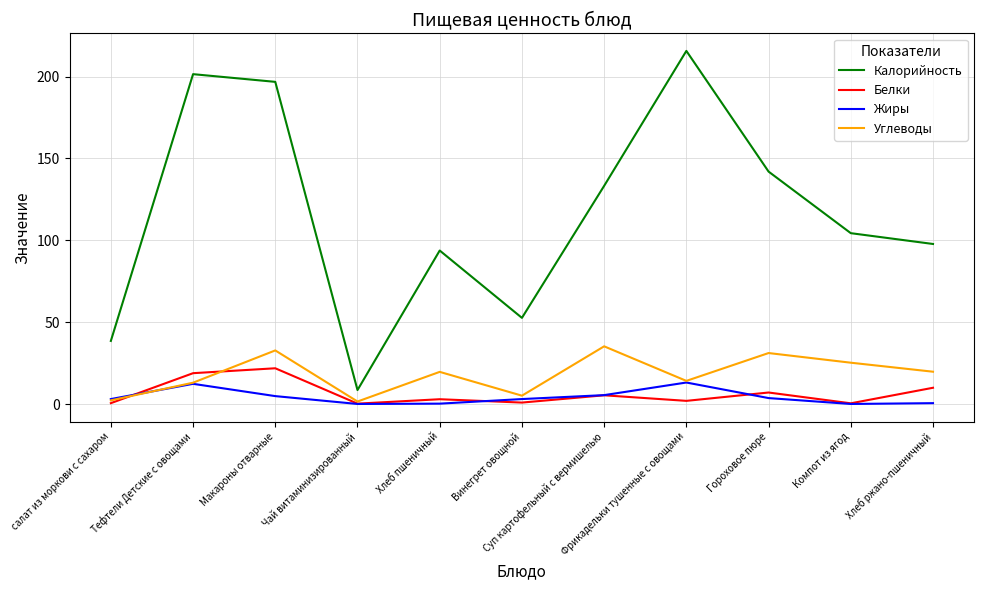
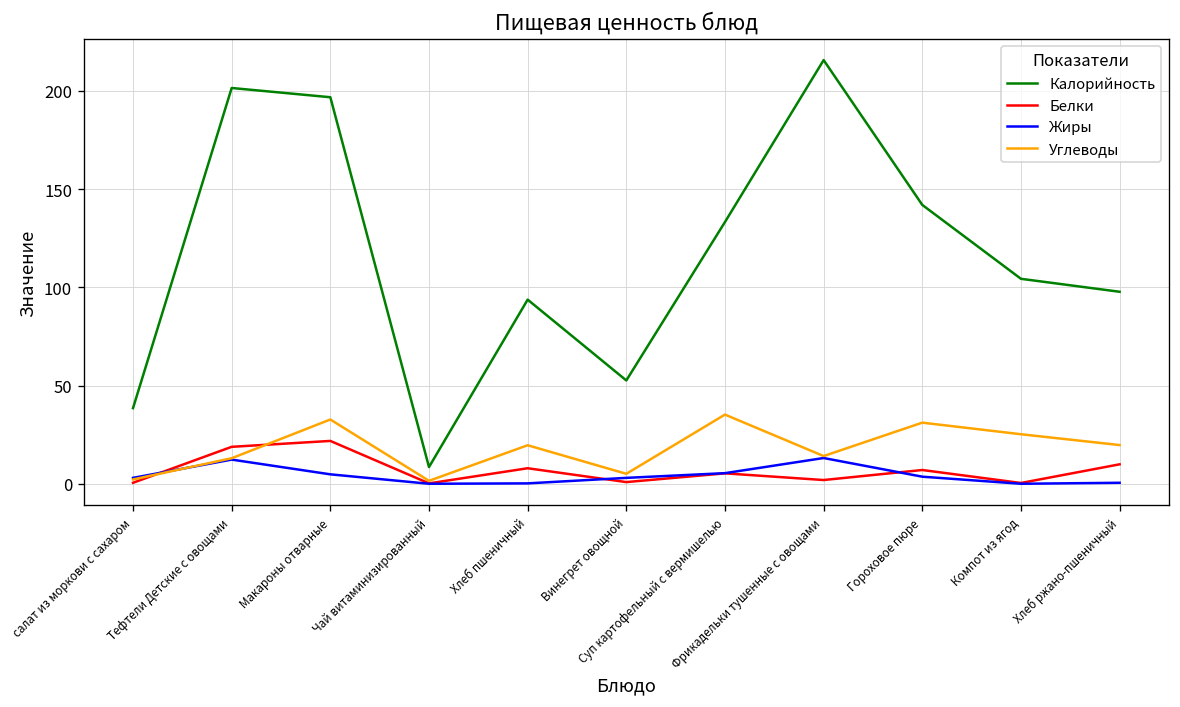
Белки, Хлеб пшеничный: 3 -> 8
